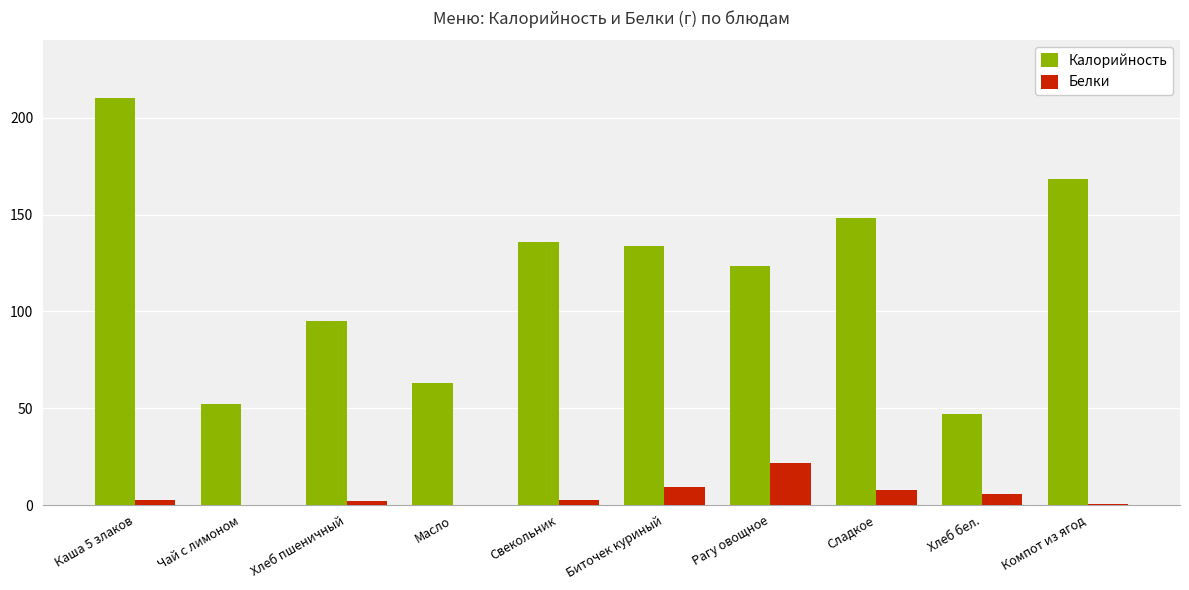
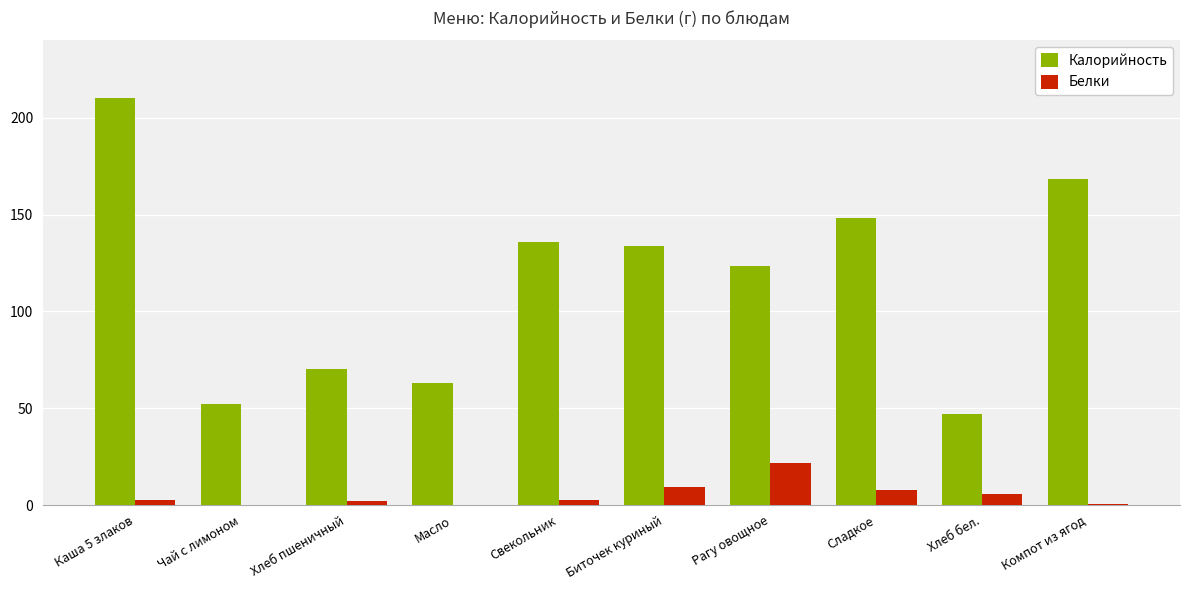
Калорийность, Хлеб пшеничный: 95 -> 70
